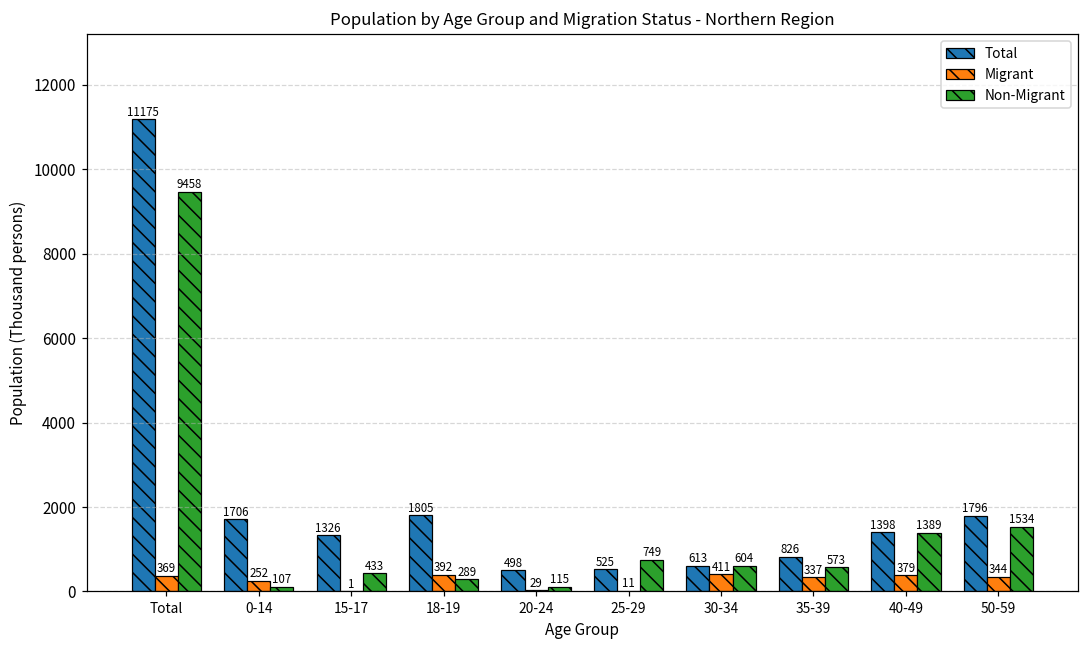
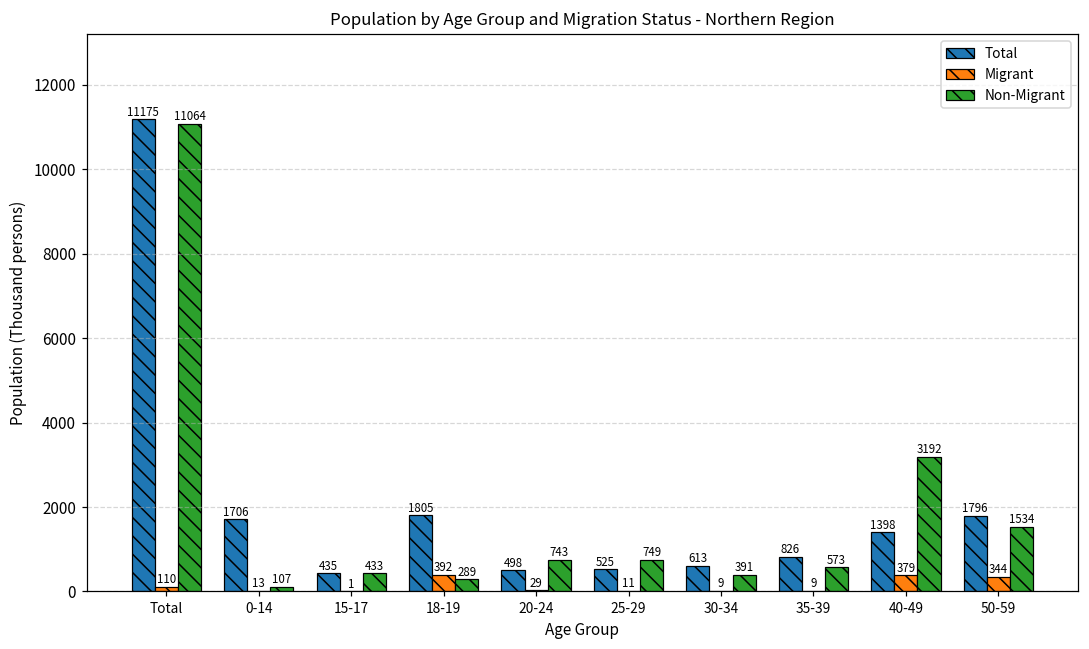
Migrant, Total: 369 -> 110
Non-Migrant, Total: 9458 -> 11064
Migrant, 0-14: 252 -> 13
Total, 15-17: 1326 -> 435
Non-Migrant, 20-24: 115 -> 743
Migrant, 30-34: 411 -> 9
Non-Migrant, 30-34: 604 -> 391
Migrant, 35-39: 337 -> 9
Non-Migrant, 40-49: 1389 -> 3192
